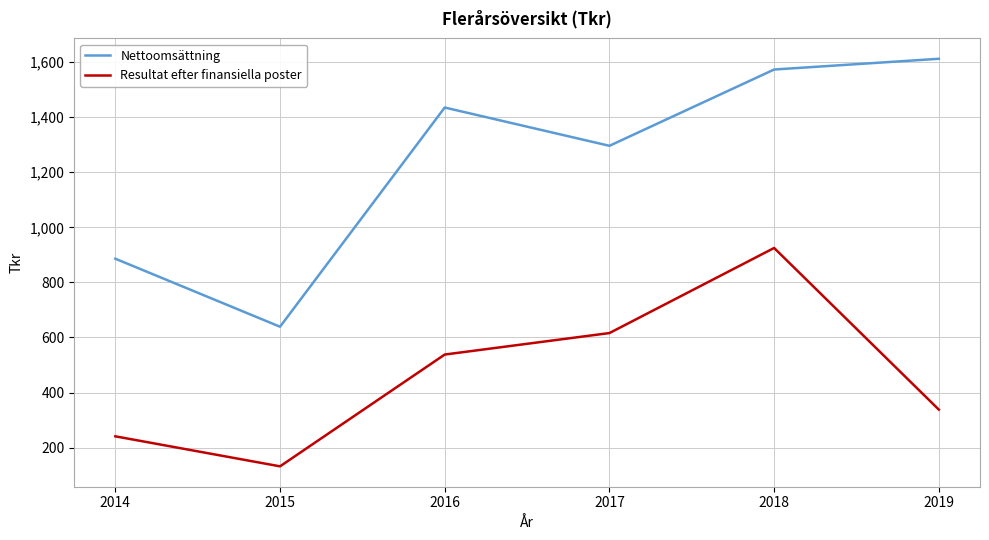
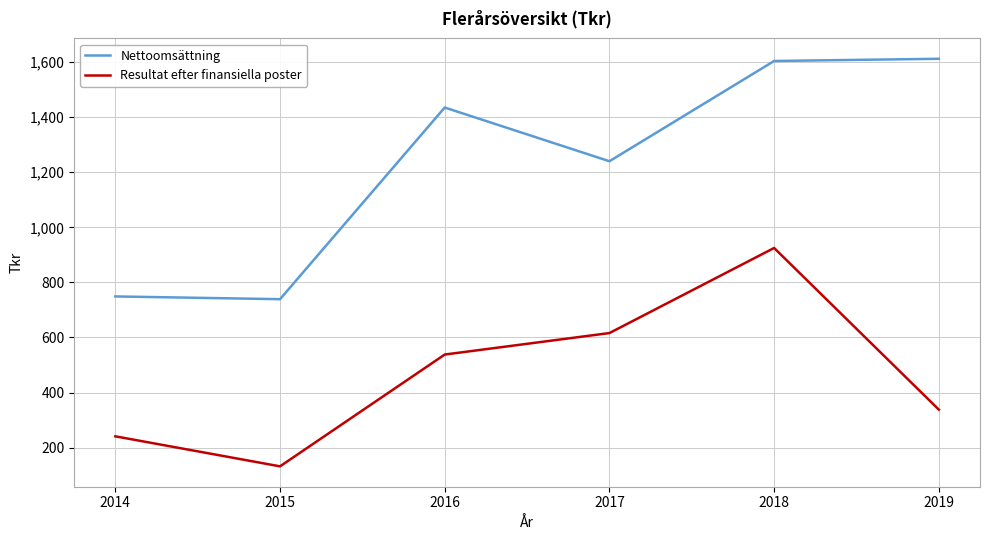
Nettoomsättning, 2014: 890 -> 750
Nettoomsättning, 2015: 640 -> 740
Nettoomsättning, 2017: 1,300 -> 1,240
Nettoomsättning, 2018: 1,570 -> 1,600
